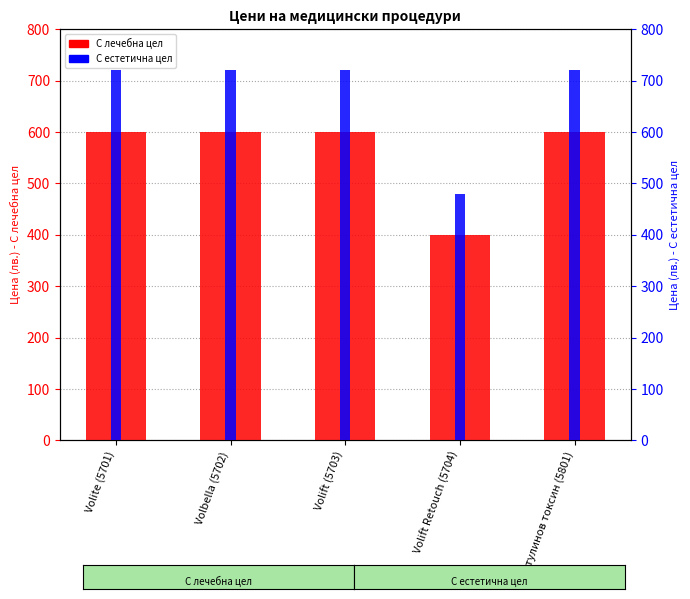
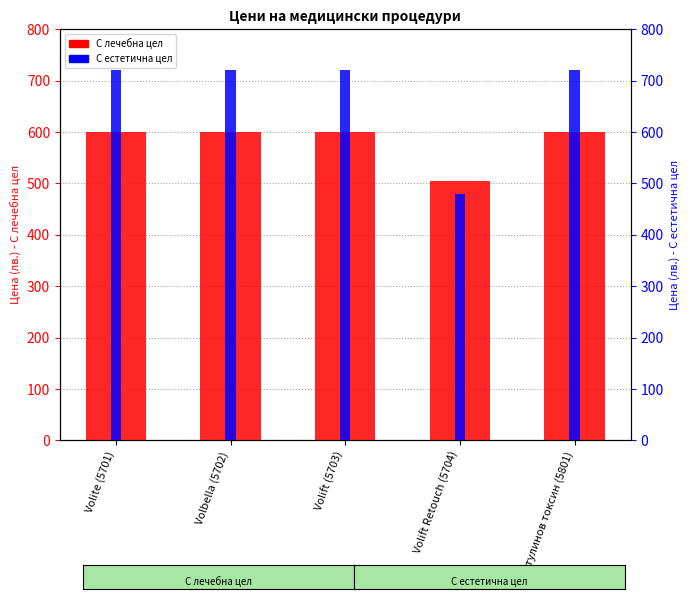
С лечебна цел, Volift Retouch (5704): 400 -> 510
